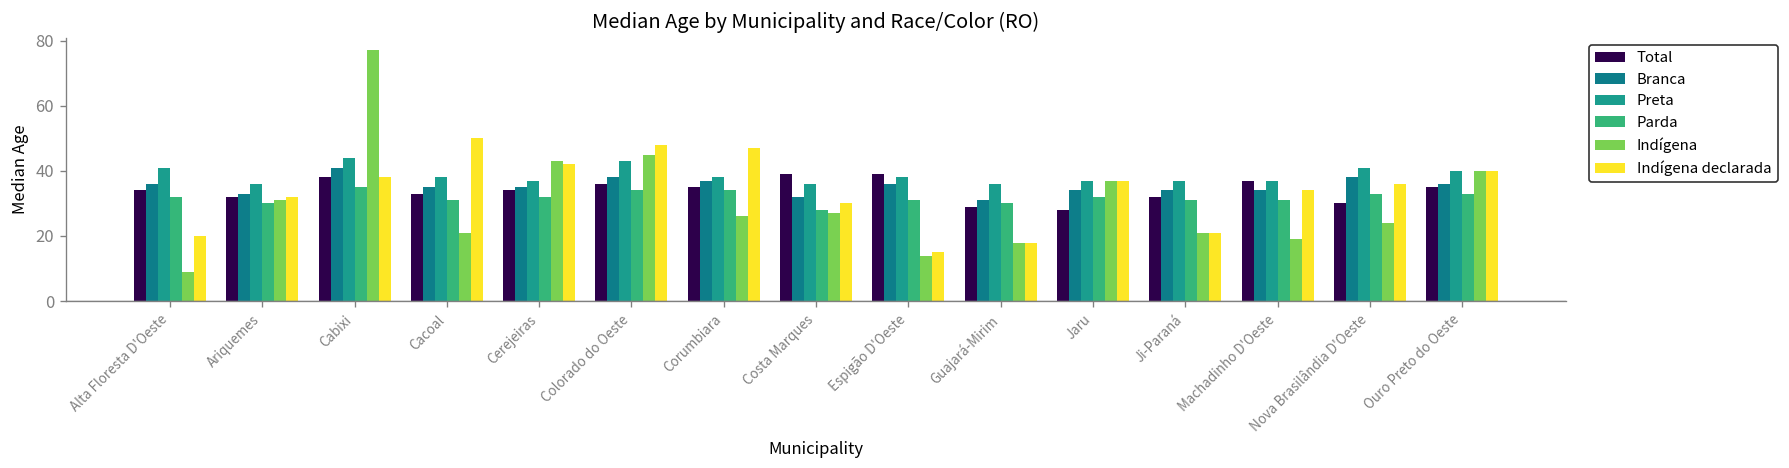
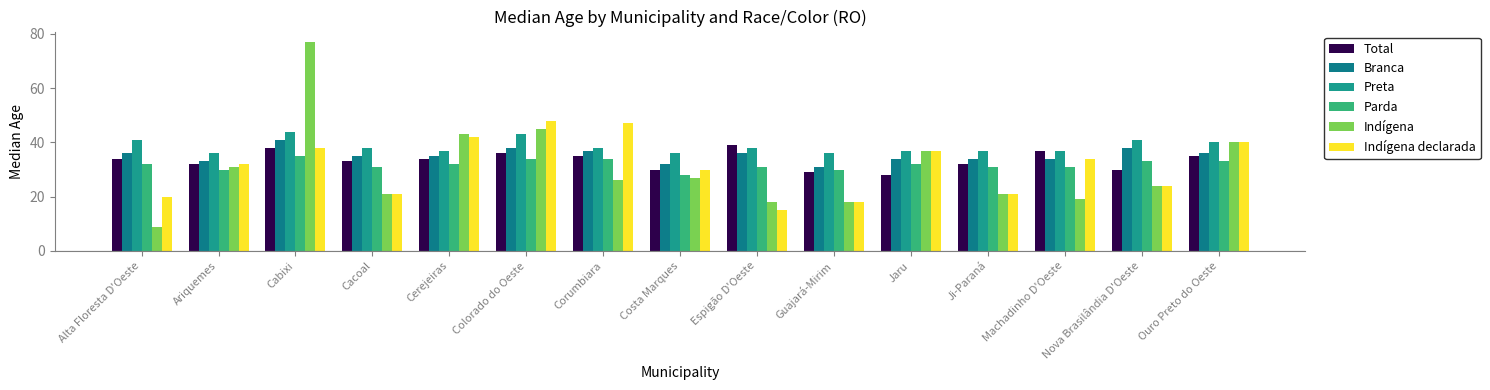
Indígena declarada, Cacoal: 50 -> 21
Total, Costa Marques: 39 -> 30
Indígena, Espigão D'Oeste: 14 -> 18
Indígena declarada, Nova Brasilândia D'Oeste: 36 -> 24
